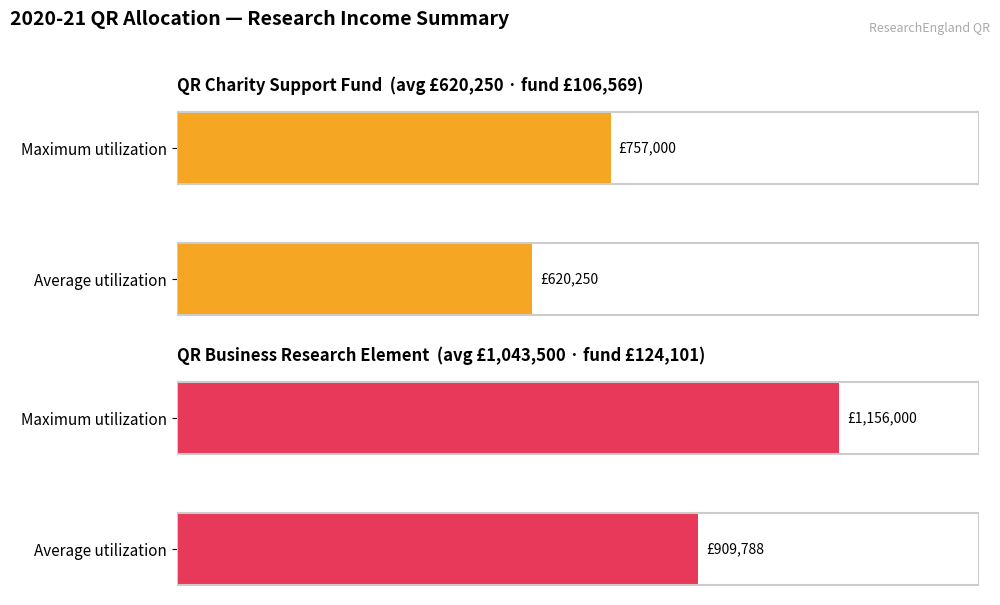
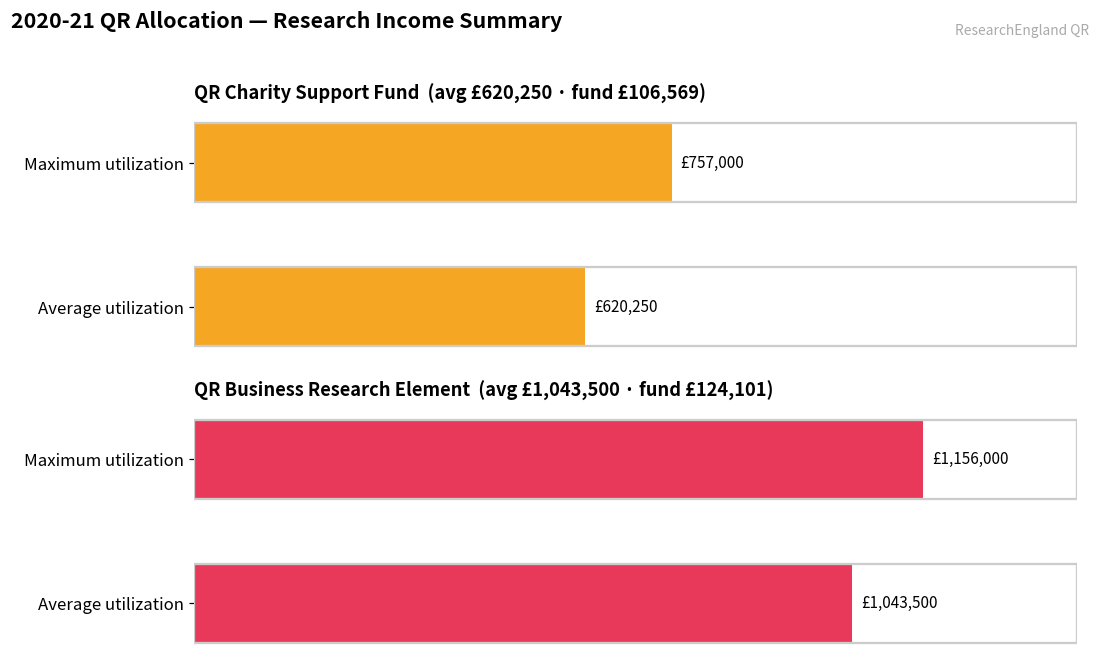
QR Business Research Element (avg £1,043,500 · fund £124,101), Average utilization: £909,788 -> £1,043,500
